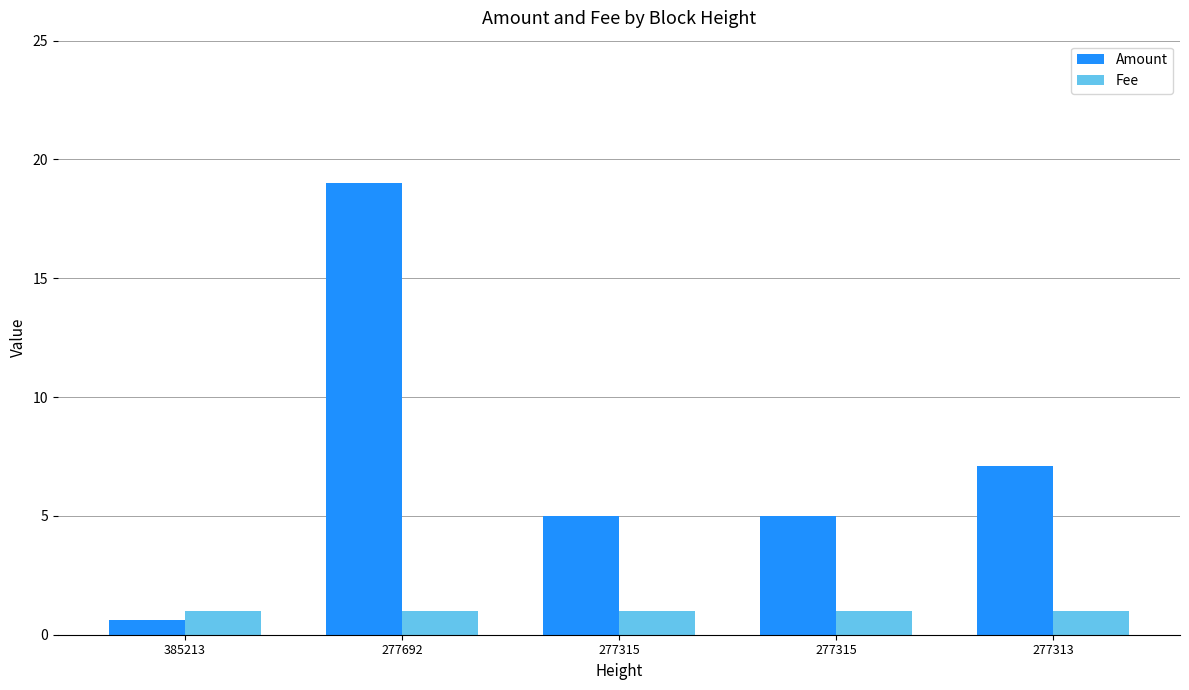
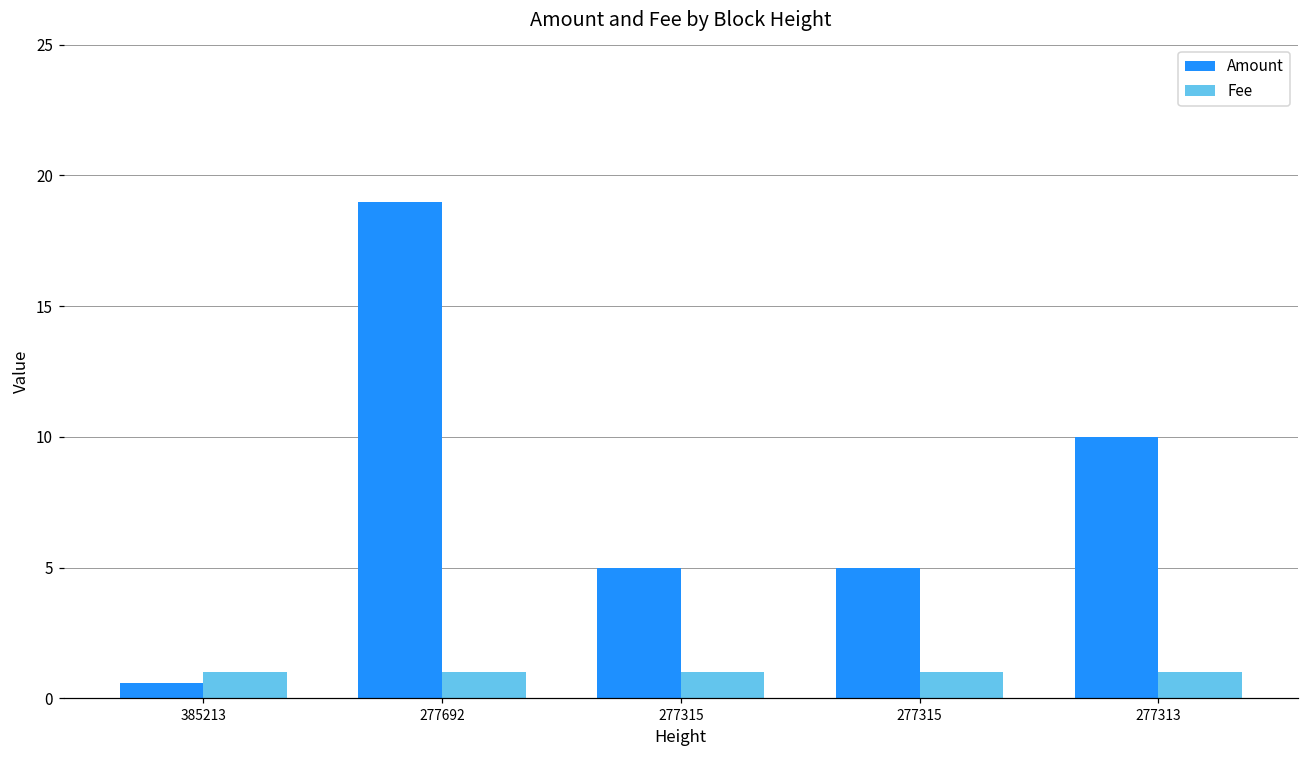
Amount, 277313: 7.1 -> 10.0
